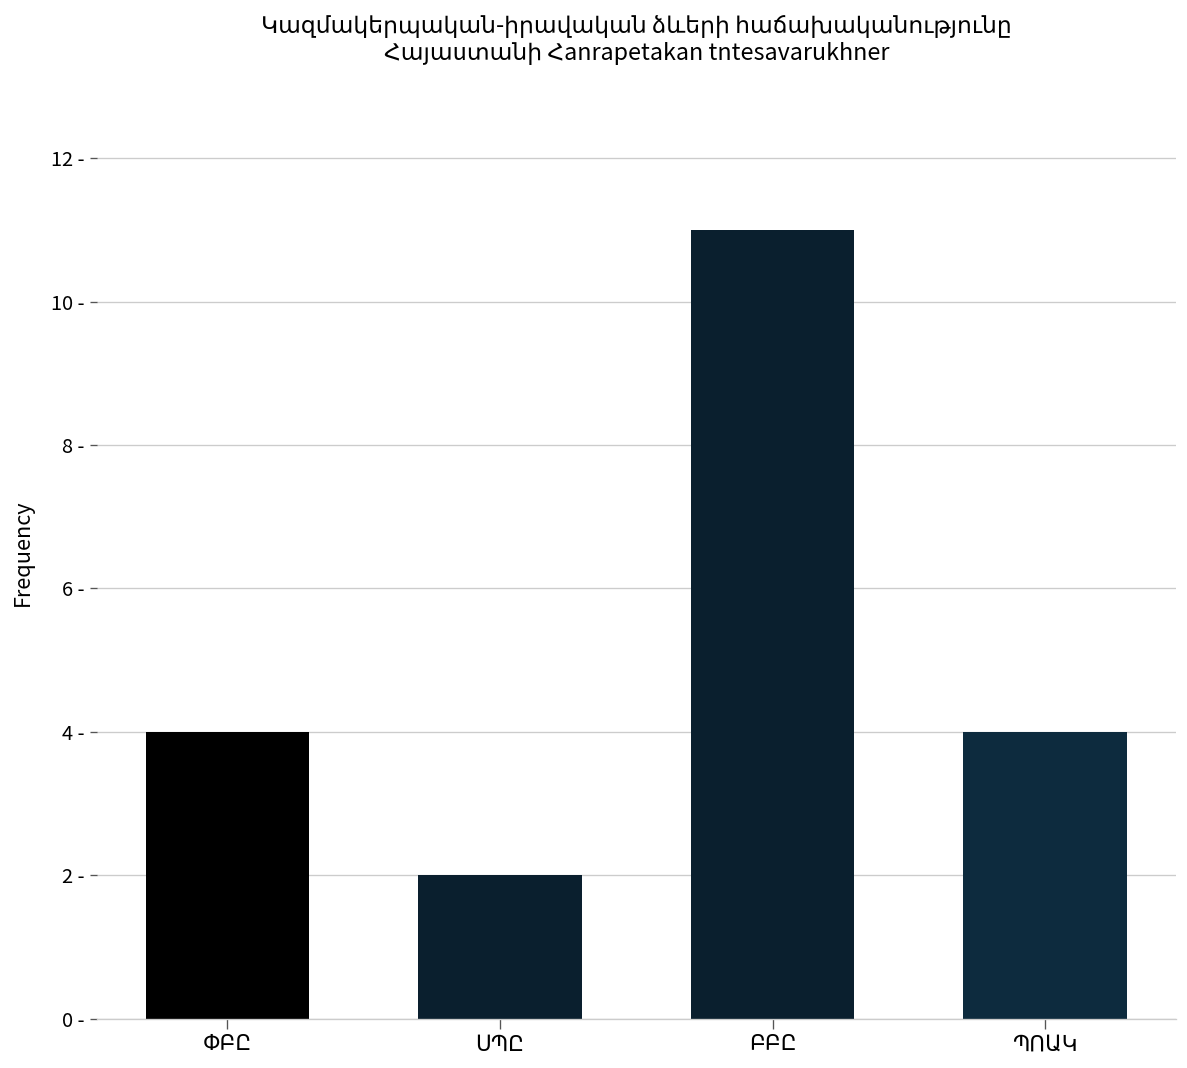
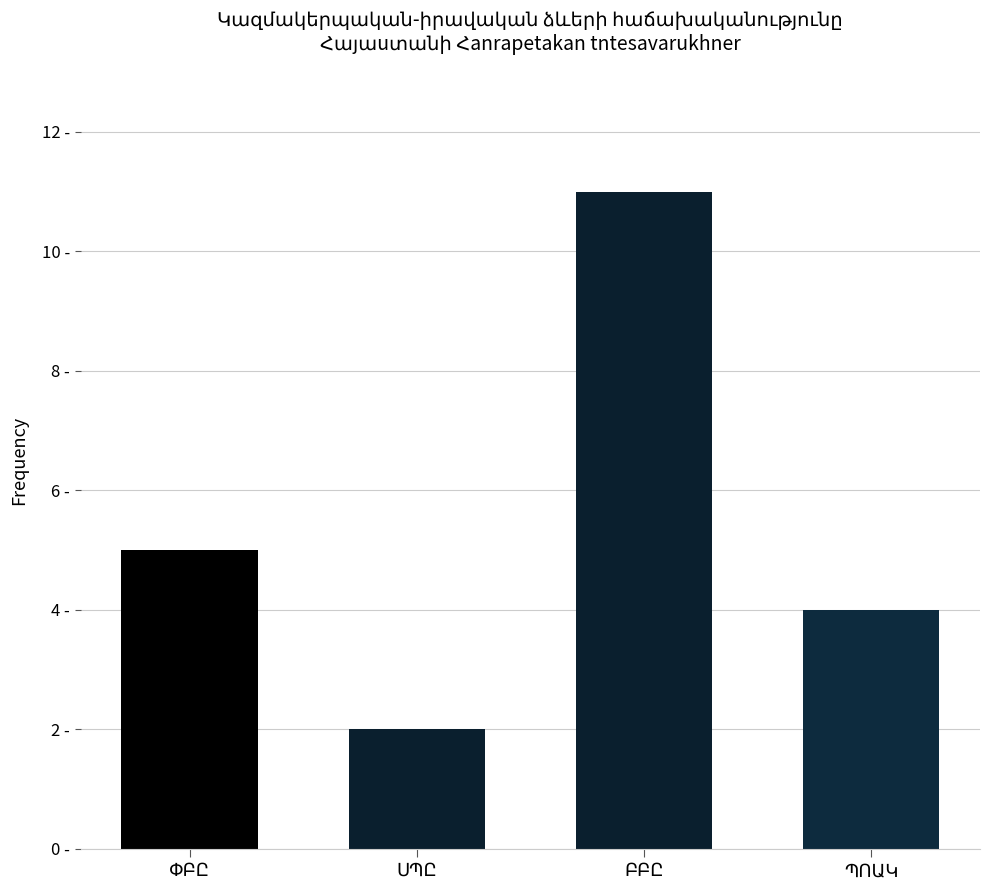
ՓԲԸ: 4 - -> 5 -
